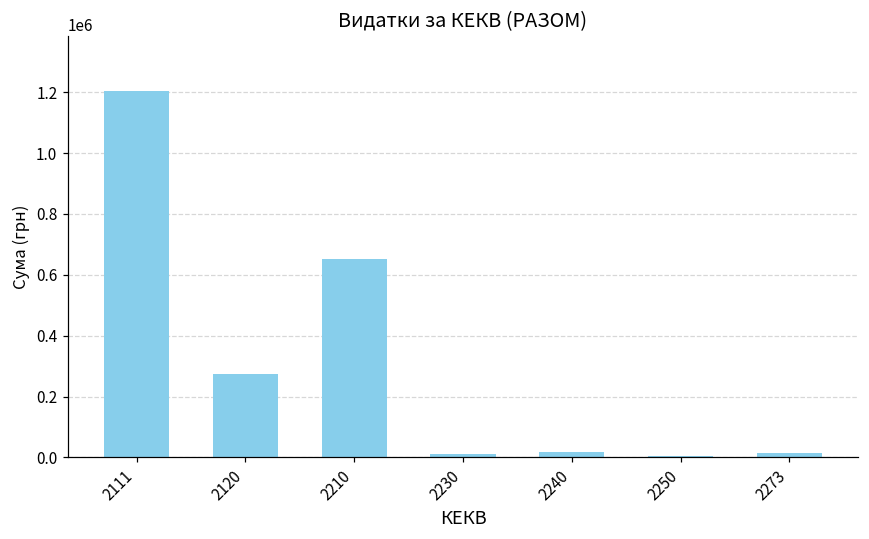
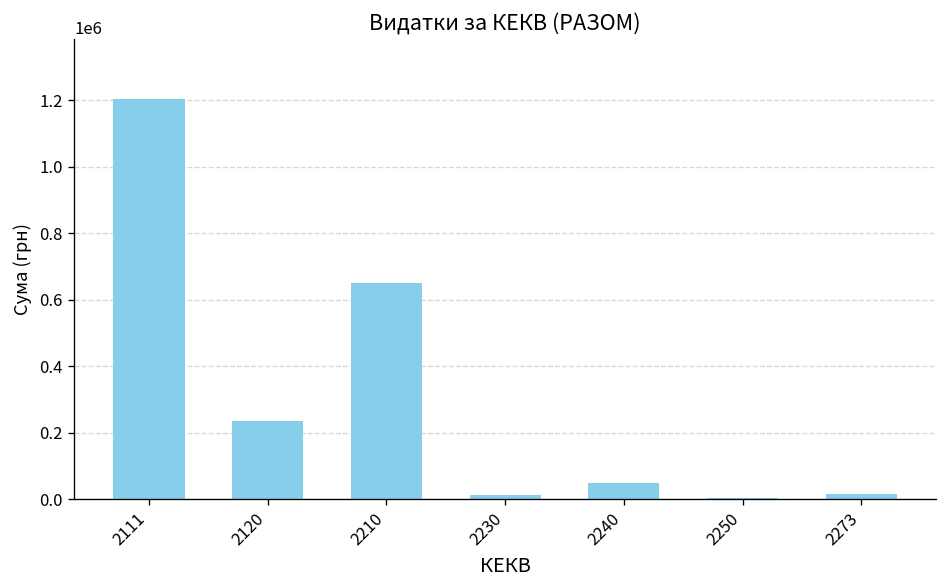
2120: 270000 -> 230000
2240: 20000 -> 50000
